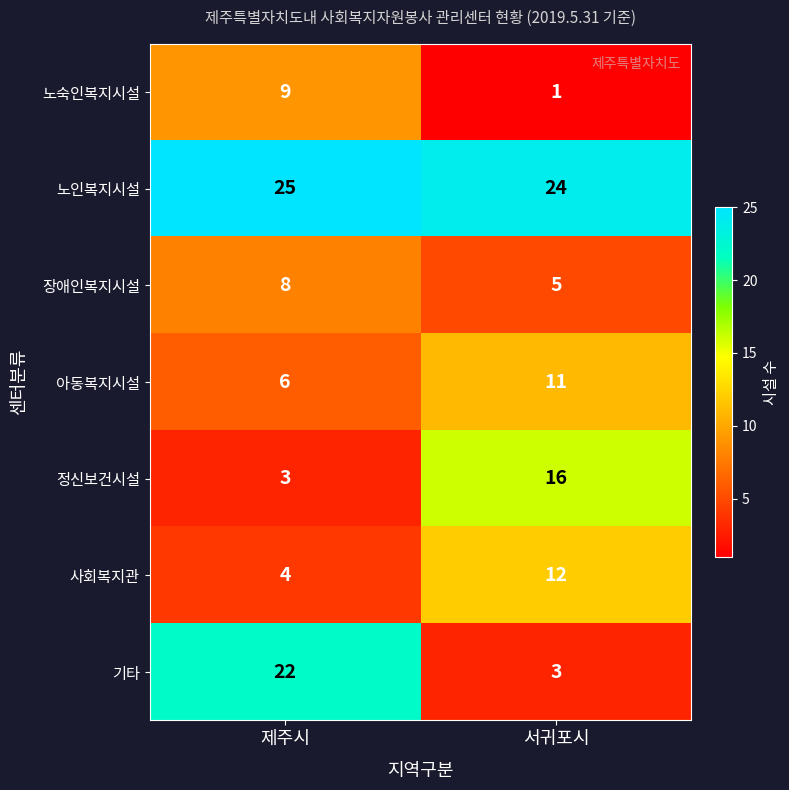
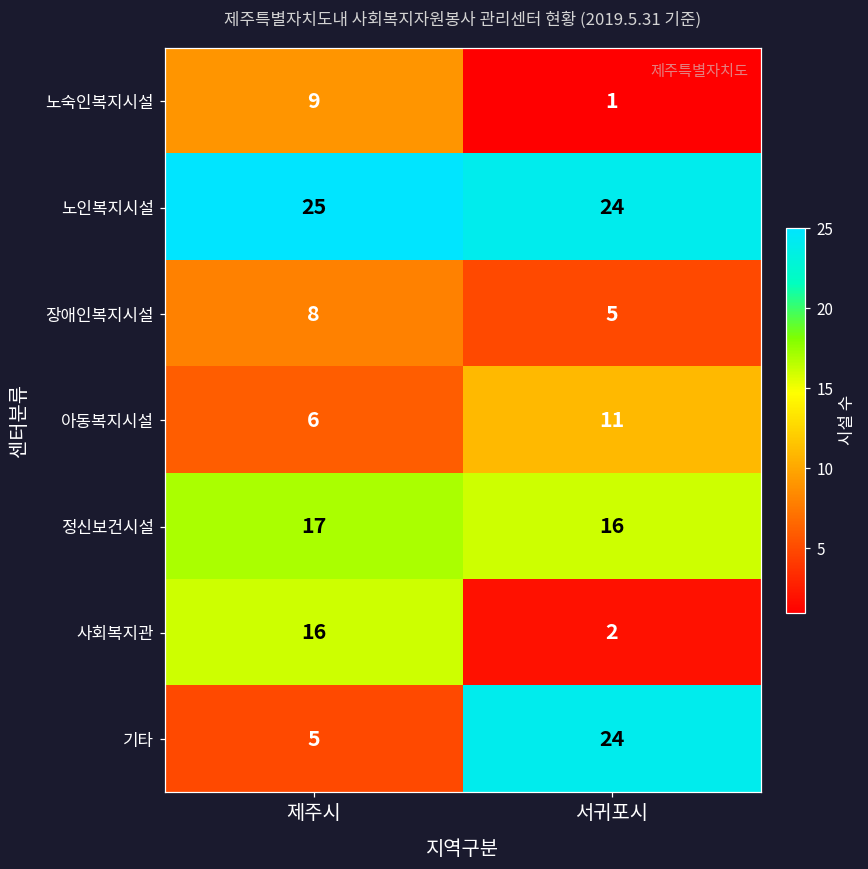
정신보건시설, 제주시: 3 -> 17
사회복지관, 제주시: 4 -> 16
사회복지관, 서귀포시: 12 -> 2
기타, 제주시: 22 -> 5
기타, 서귀포시: 3 -> 24
